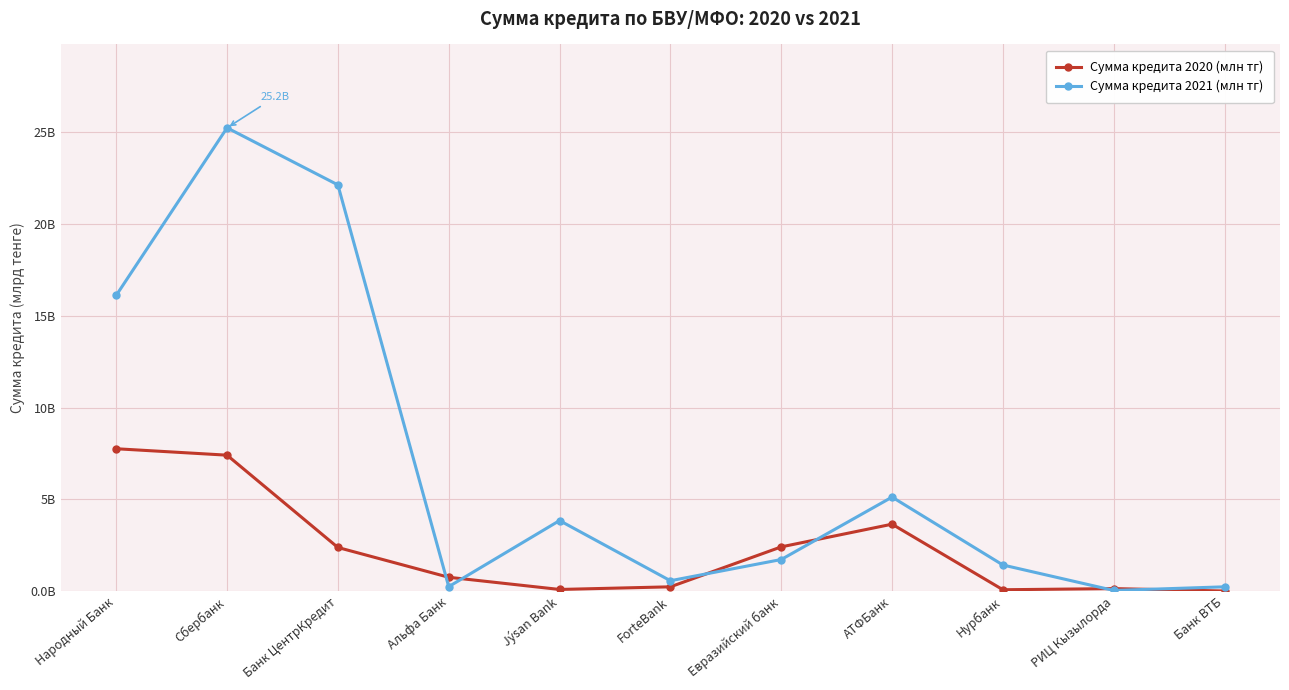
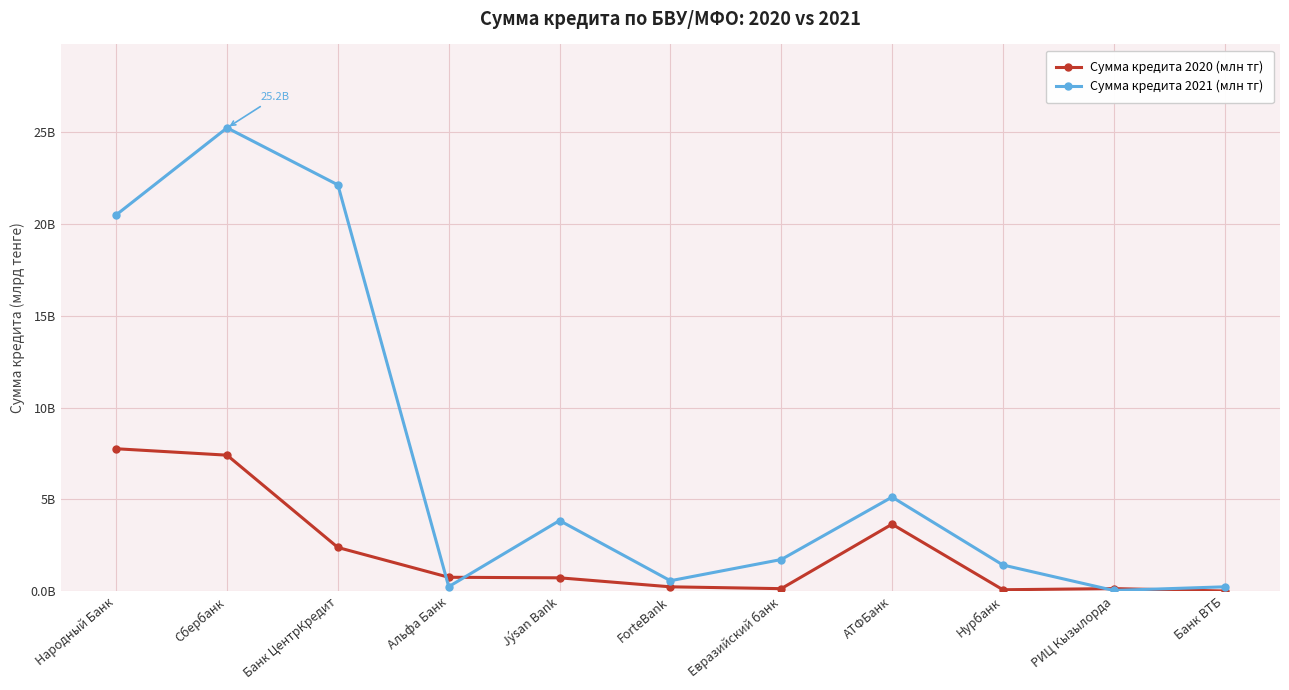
Сумма кредита 2021 (млн тг), Народный Банк: 16100000000 -> 20500000000
Сумма кредита 2020 (млн тг), Jýsan Bank: 100000000 -> 700000000
Сумма кредита 2020 (млн тг), Евразийский банк: 2400000000 -> 100000000
